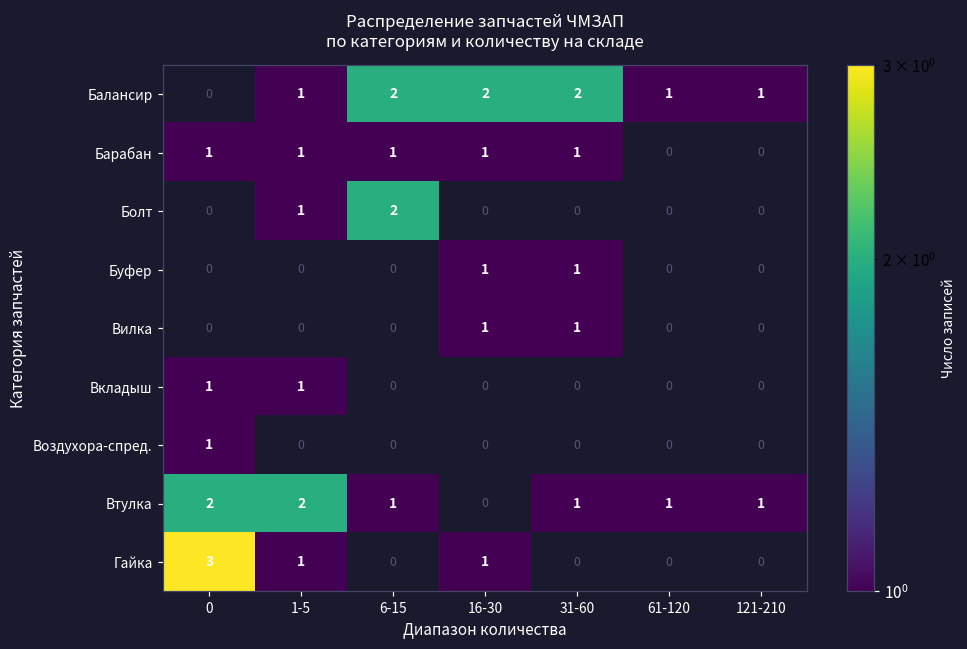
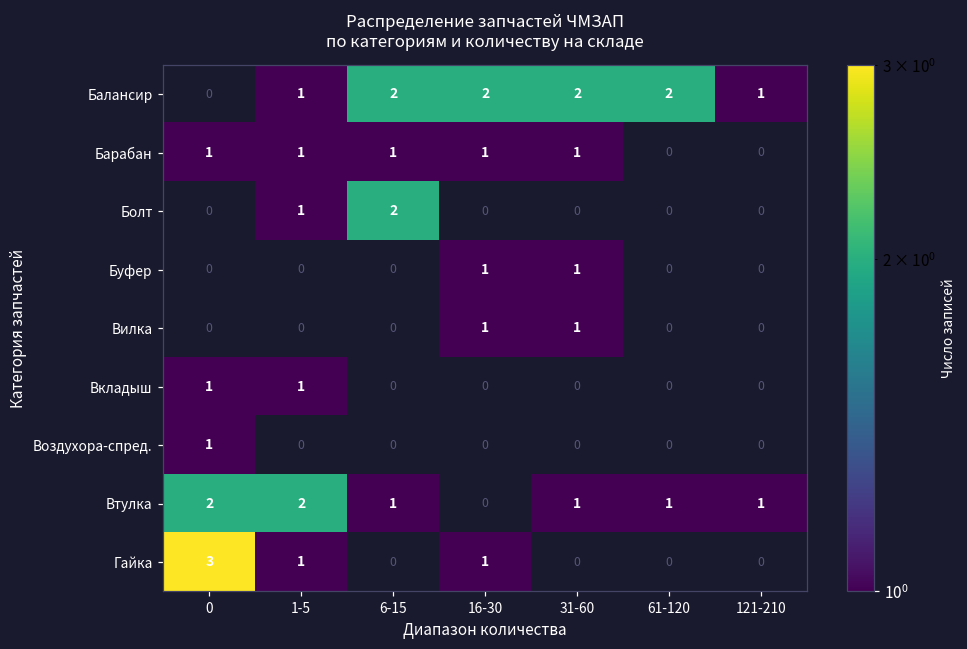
Балансир, 61-120: 1 -> 2
